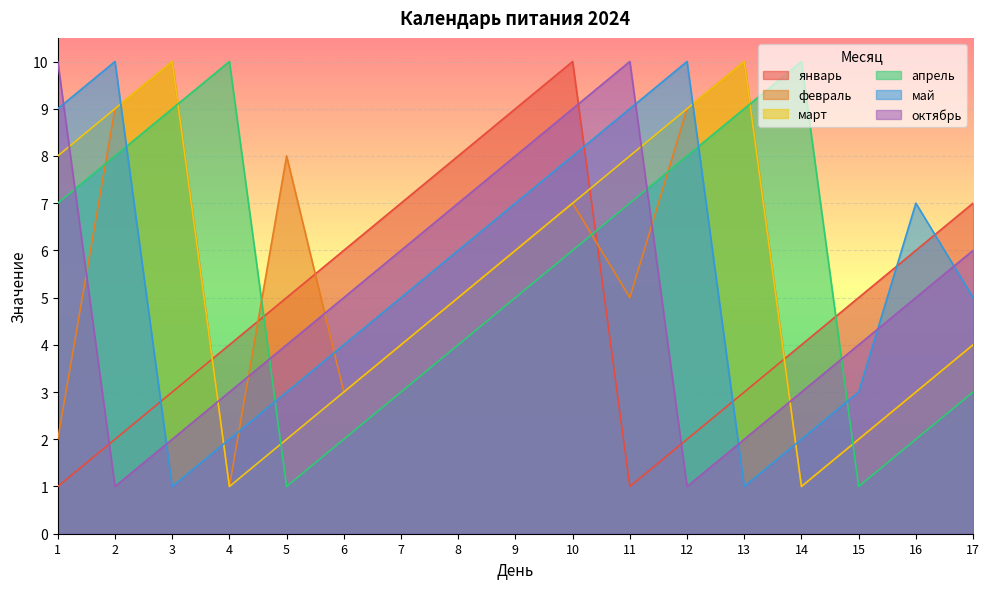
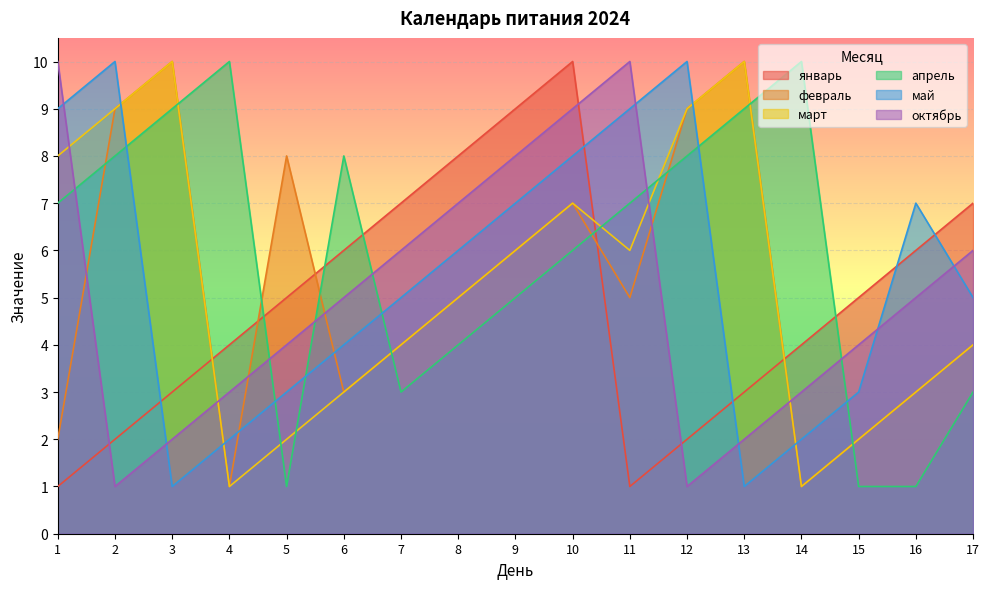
апрель, 6: 2 -> 8
март, 11: 8 -> 6
апрель, 16: 2 -> 1
